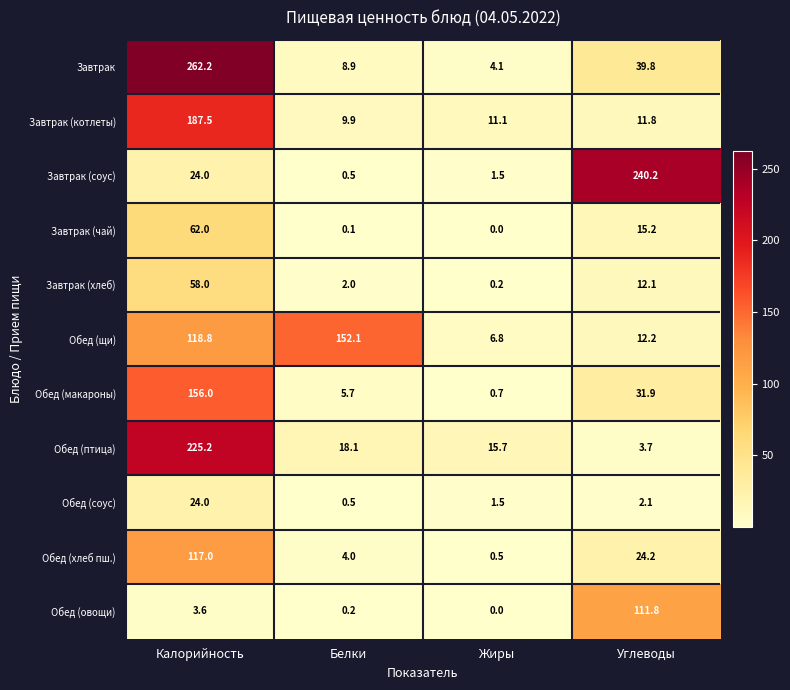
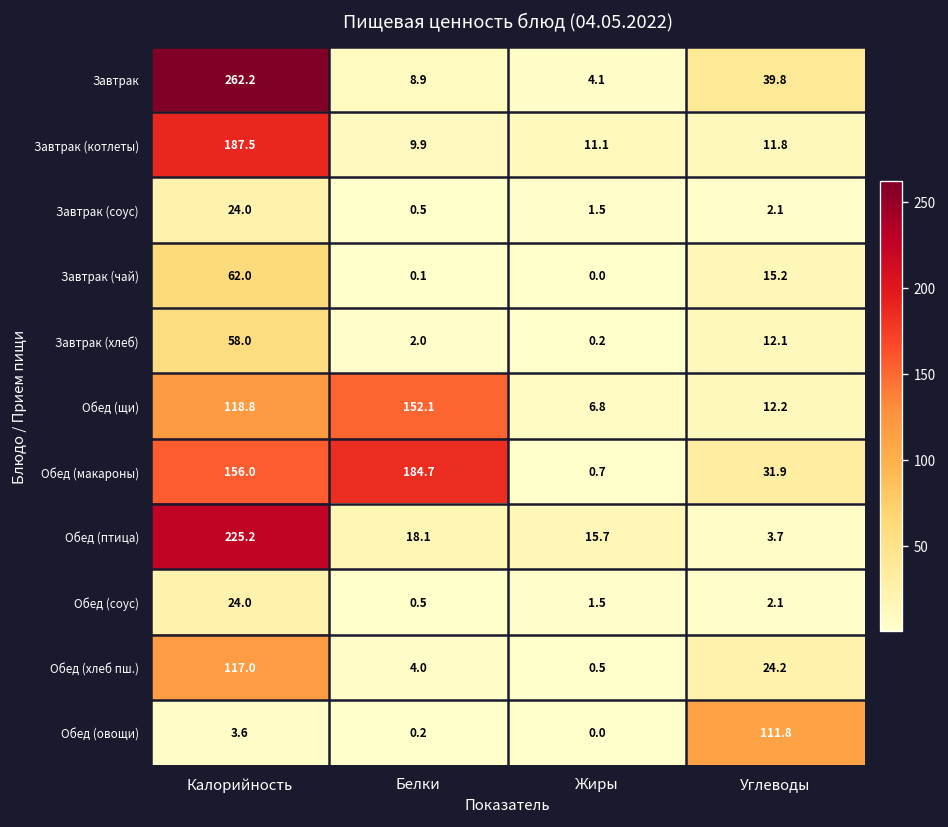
Завтрак (соус), Углеводы: 240.2 -> 2.1
Обед (макароны), Белки: 5.7 -> 184.7
